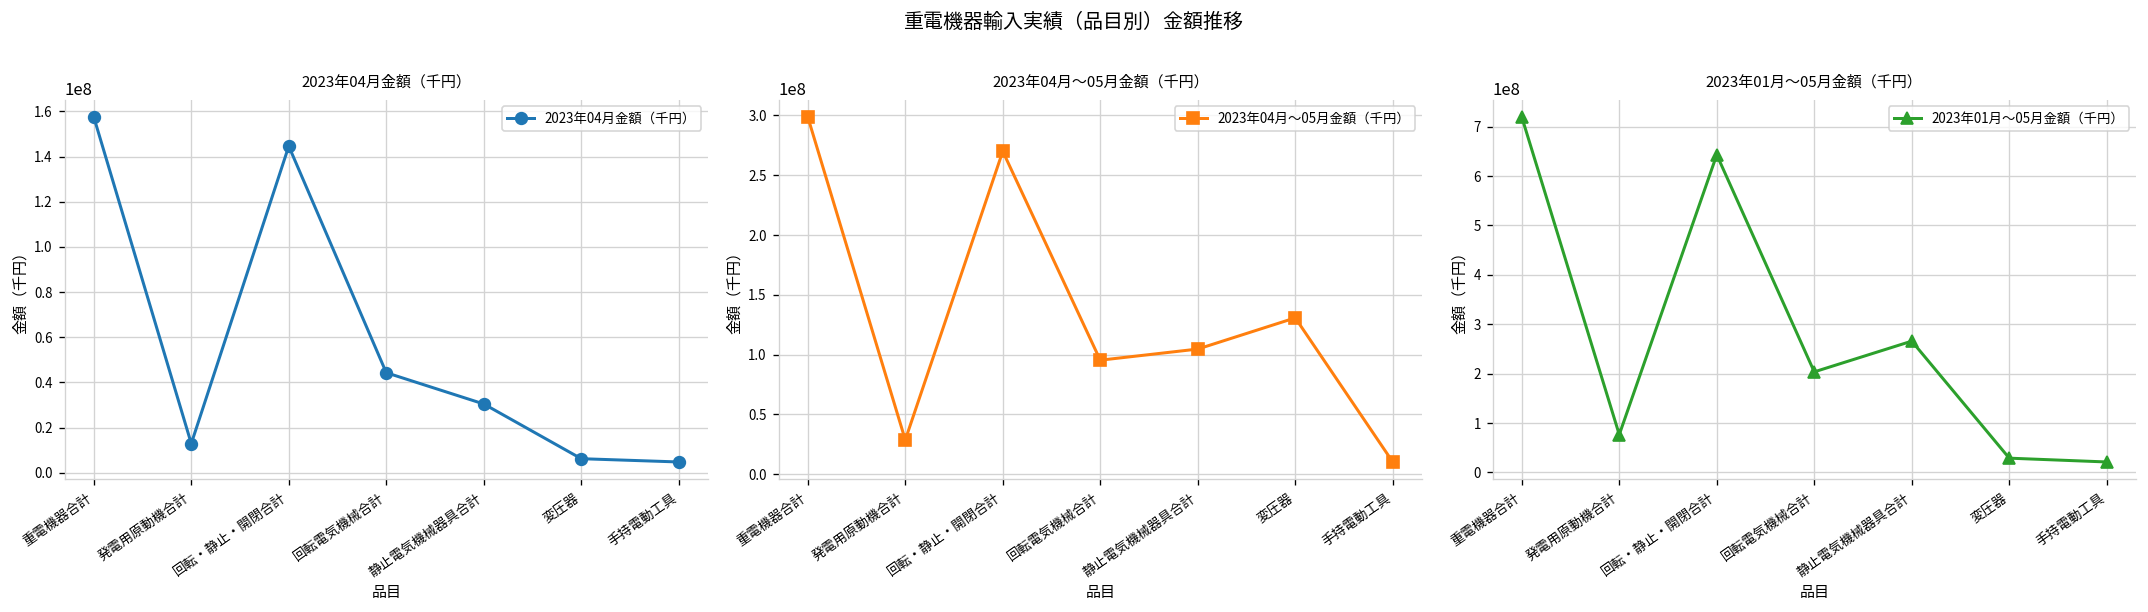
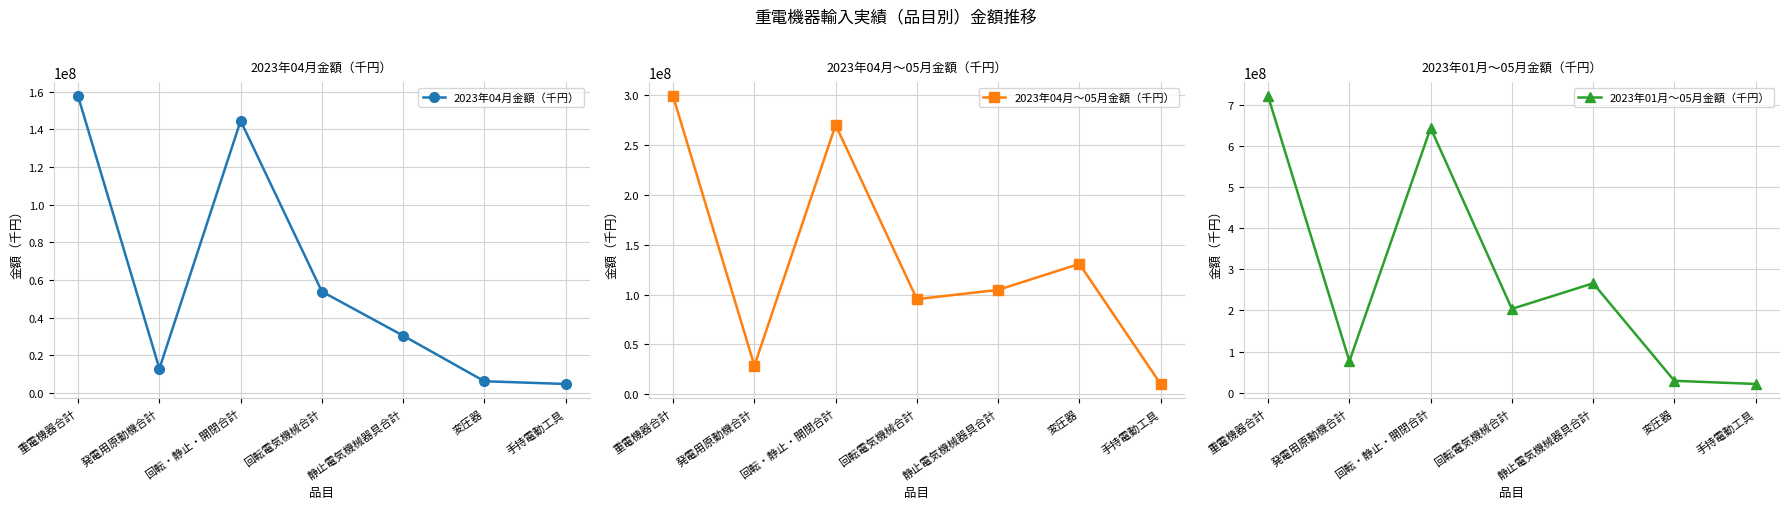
2023年04月金額（千円）, 回転電気機械合計: 44000000 -> 54000000
